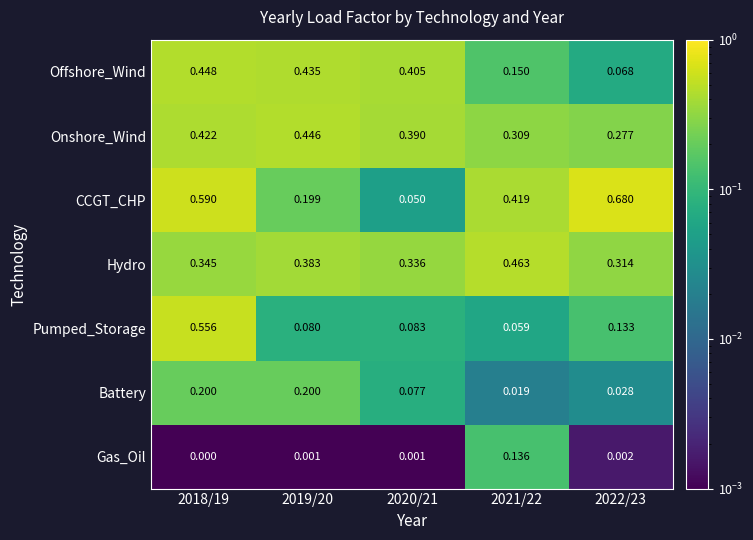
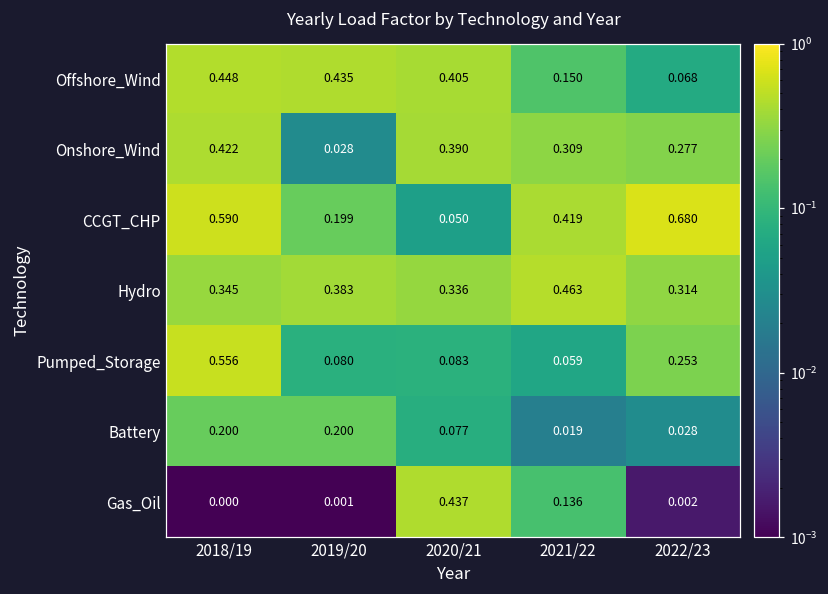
Onshore_Wind, 2019/20: 0.446 -> 0.028
Pumped_Storage, 2022/23: 0.133 -> 0.253
Gas_Oil, 2020/21: 0.001 -> 0.437
